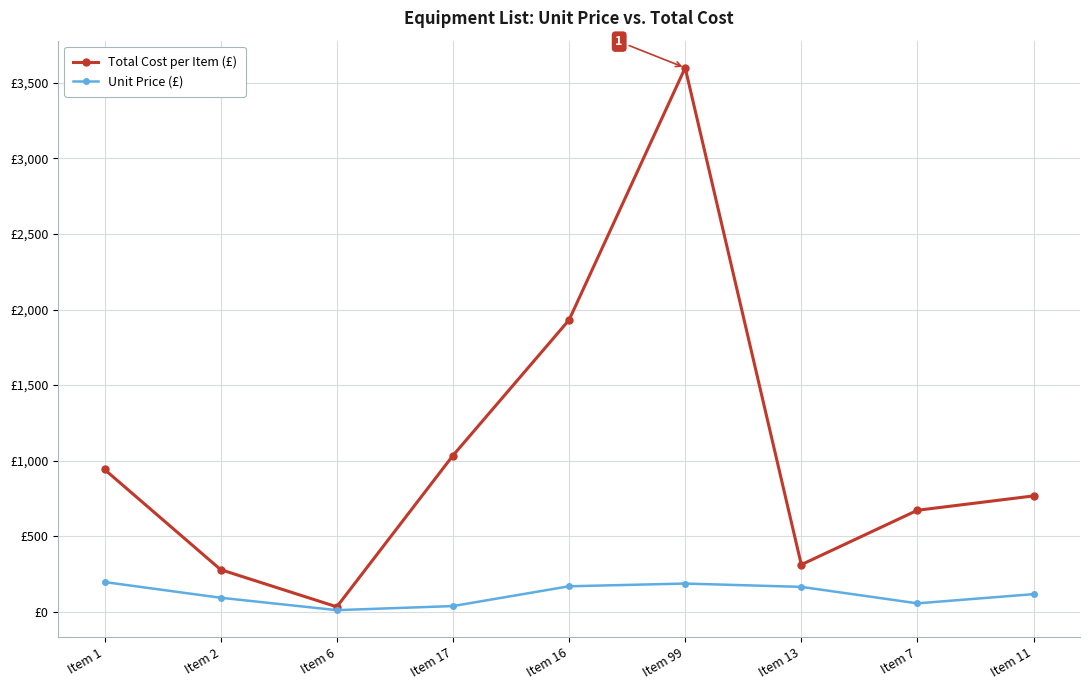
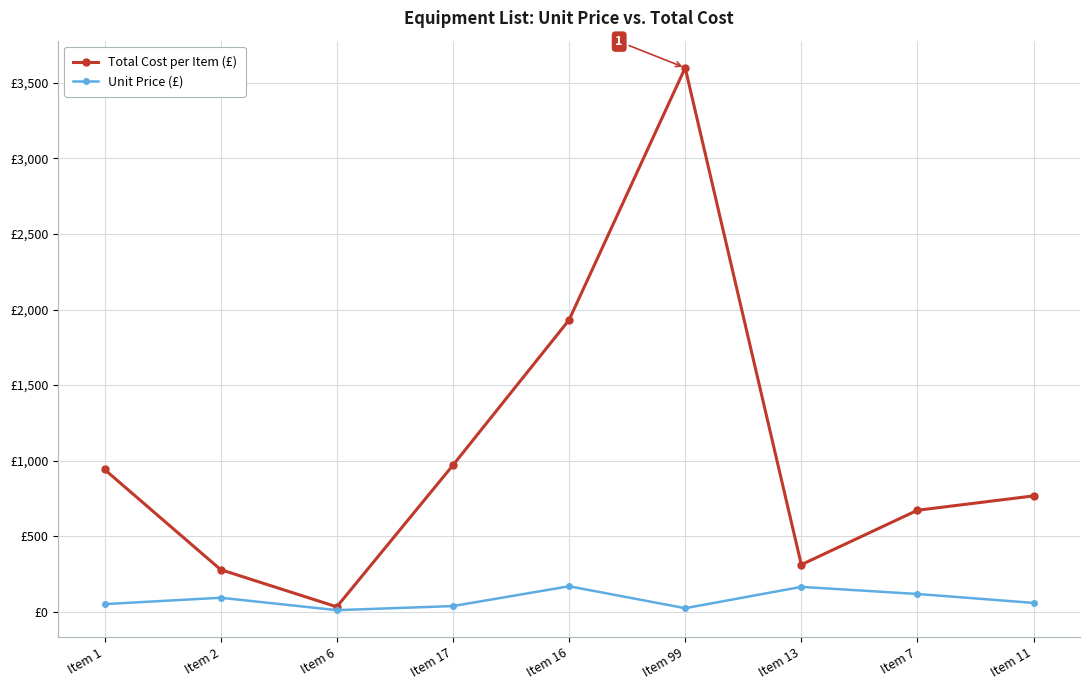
Unit Price (£), Item 1: £200 -> £50
Total Cost per Item (£), Item 17: £1,030 -> £970
Unit Price (£), Item 99: £190 -> £20
Unit Price (£), Item 7: £60 -> £120
Unit Price (£), Item 11: £120 -> £60
